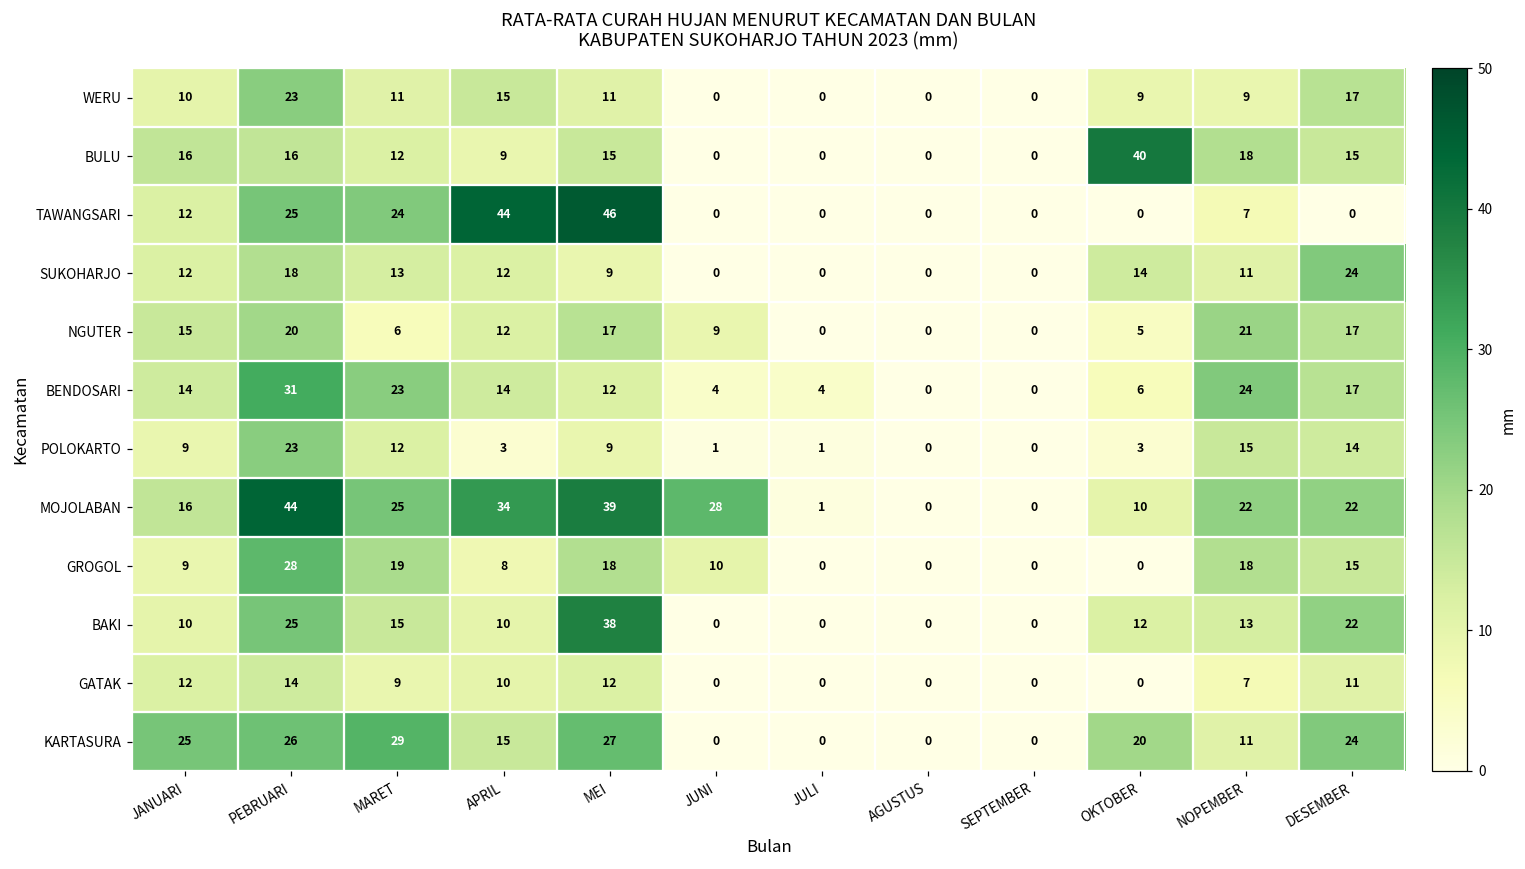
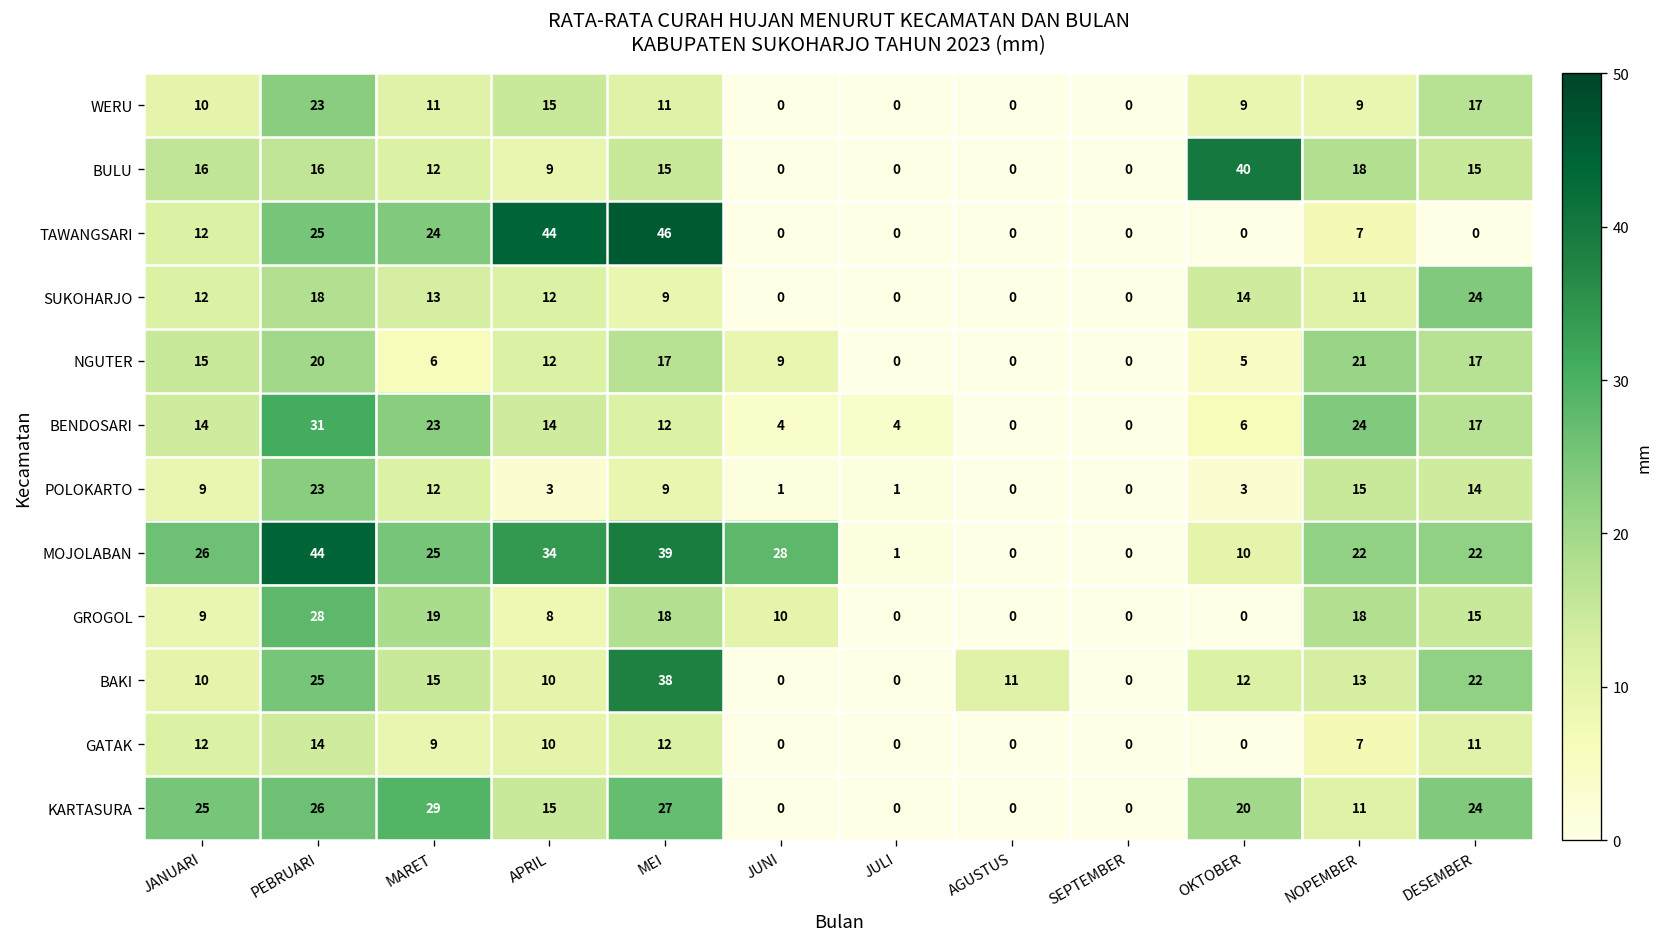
MOJOLABAN, JANUARI: 16 -> 26
BAKI, AGUSTUS: 0 -> 11
